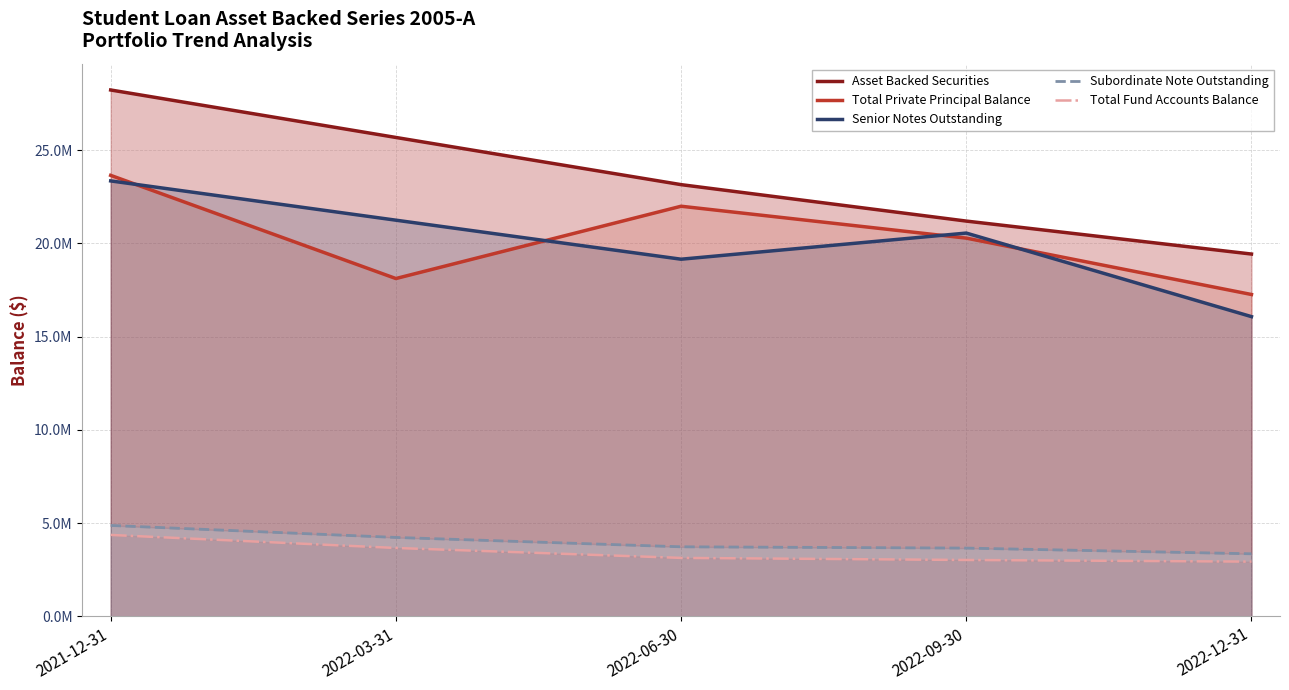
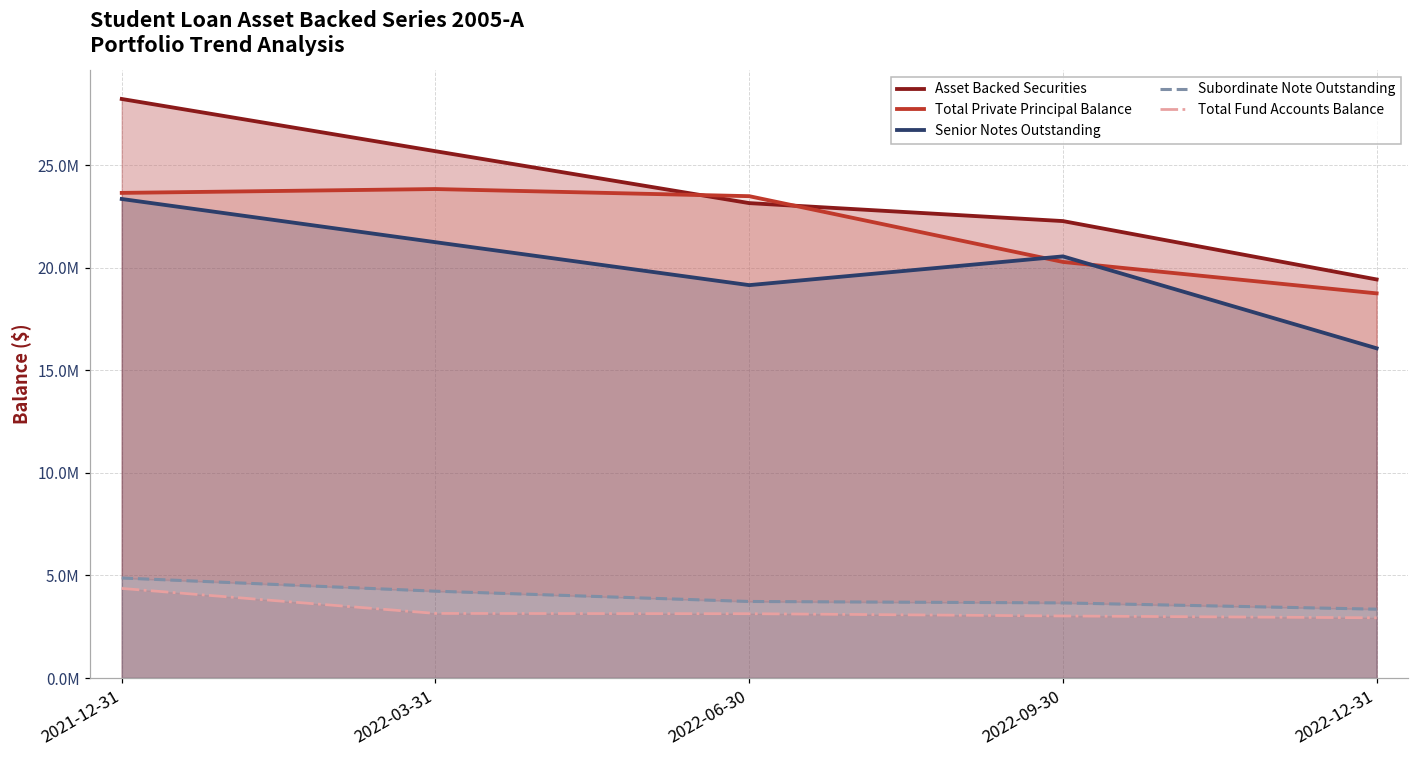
Total Private Principal Balance, 2022-03-31: 18100000 -> 23800000
Total Fund Accounts Balance, 2022-03-31: 3700000 -> 3100000
Total Private Principal Balance, 2022-06-30: 22000000 -> 23500000
Asset Backed Securities, 2022-09-30: 21200000 -> 22300000
Total Private Principal Balance, 2022-12-31: 17300000 -> 18800000
